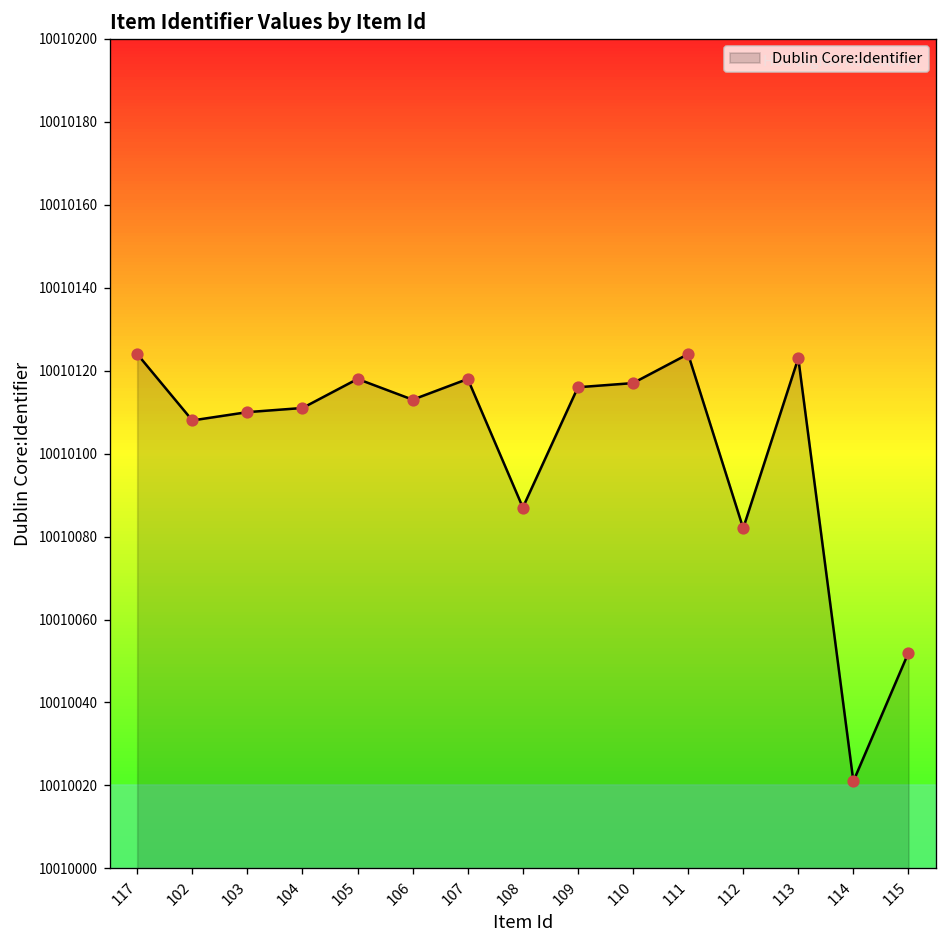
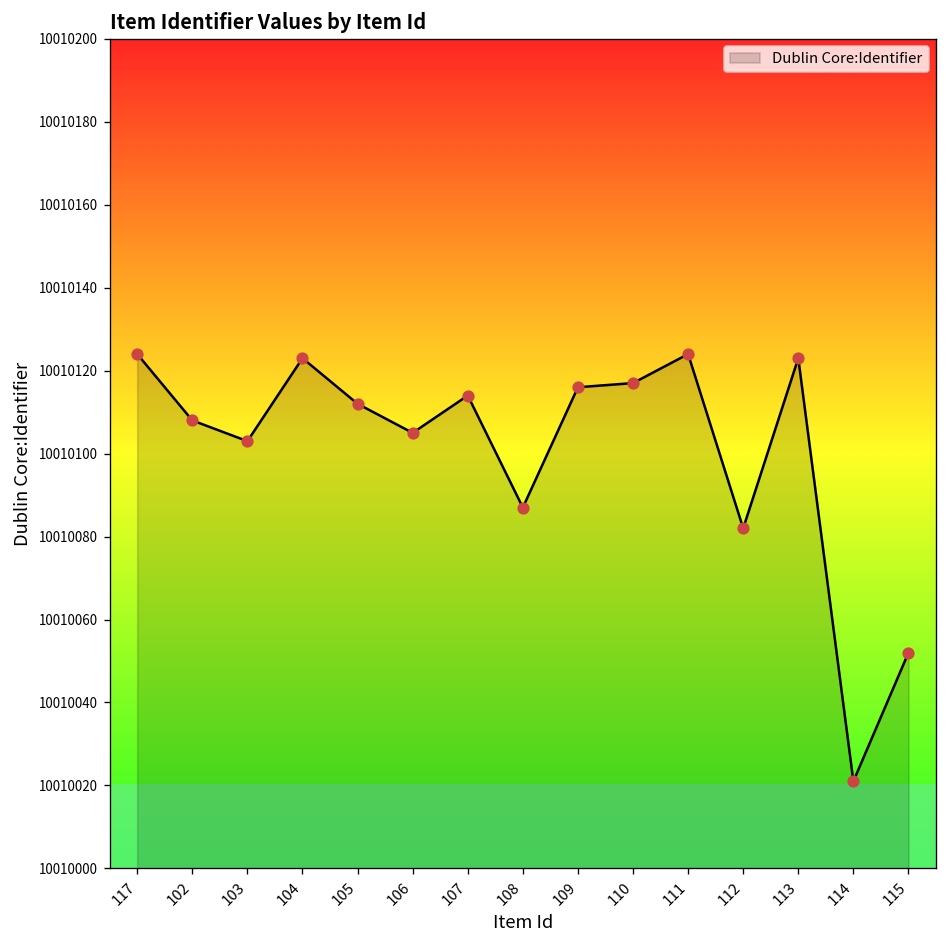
103: 10010110 -> 10010103
104: 10010111 -> 10010123
105: 10010118 -> 10010112
106: 10010113 -> 10010105
107: 10010118 -> 10010114
